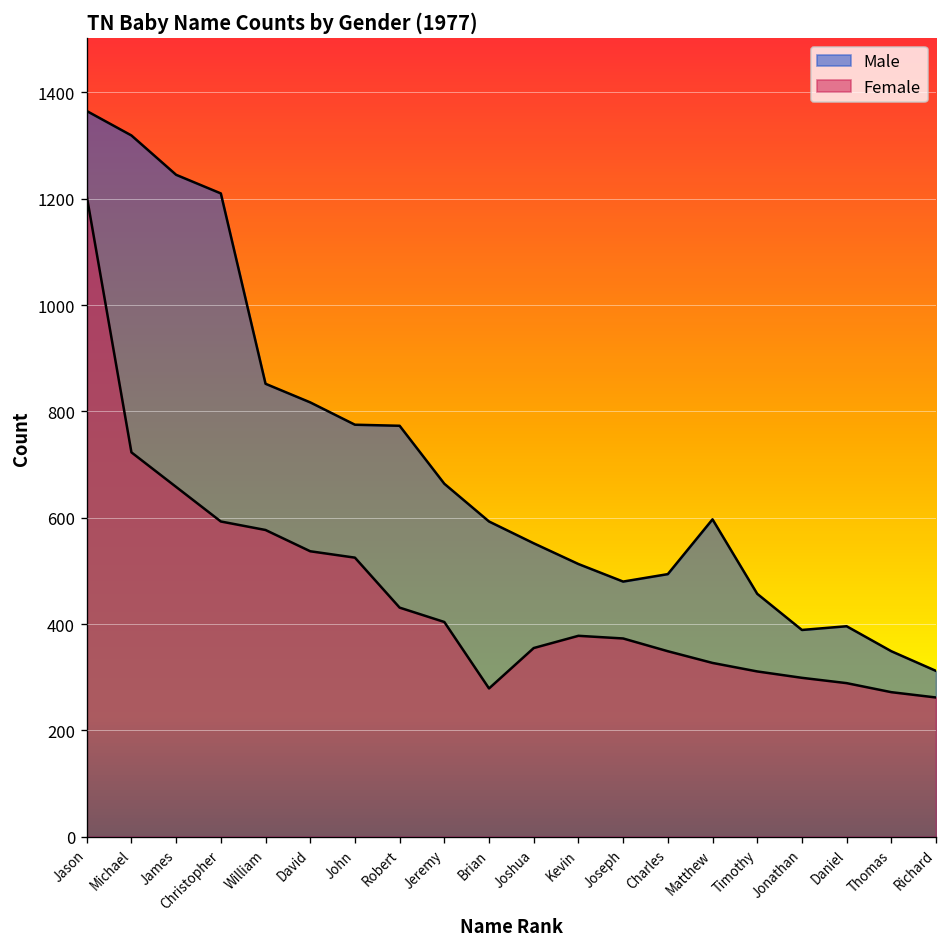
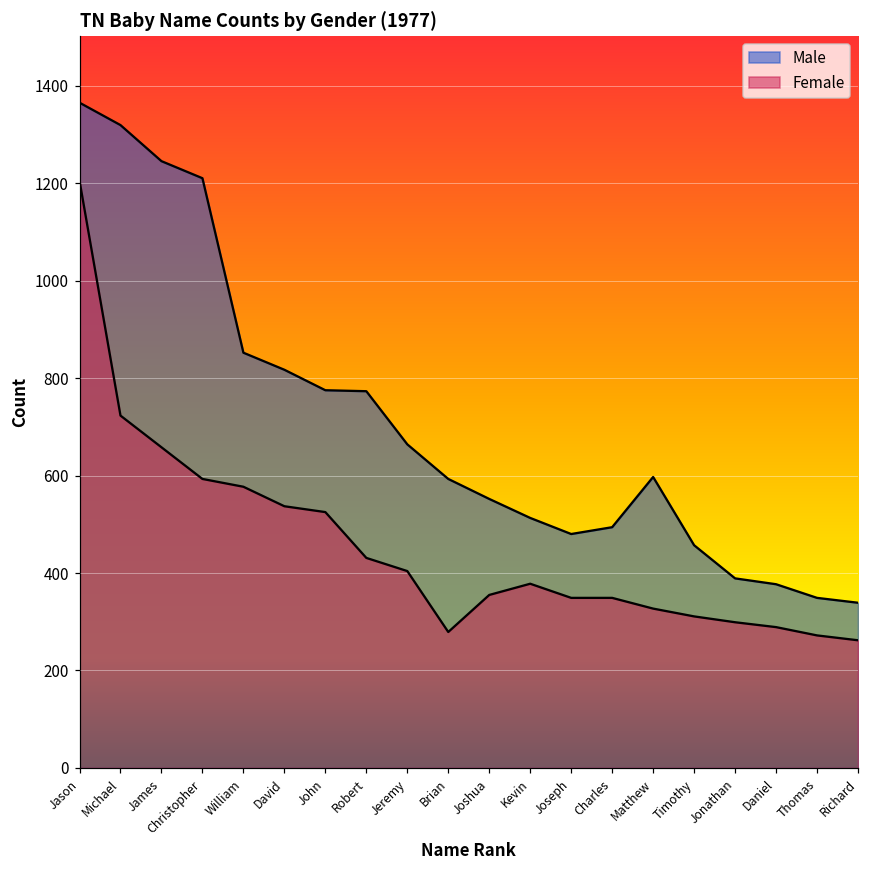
Female, Joseph: 370 -> 350
Male, Daniel: 400 -> 380
Male, Richard: 310 -> 340
